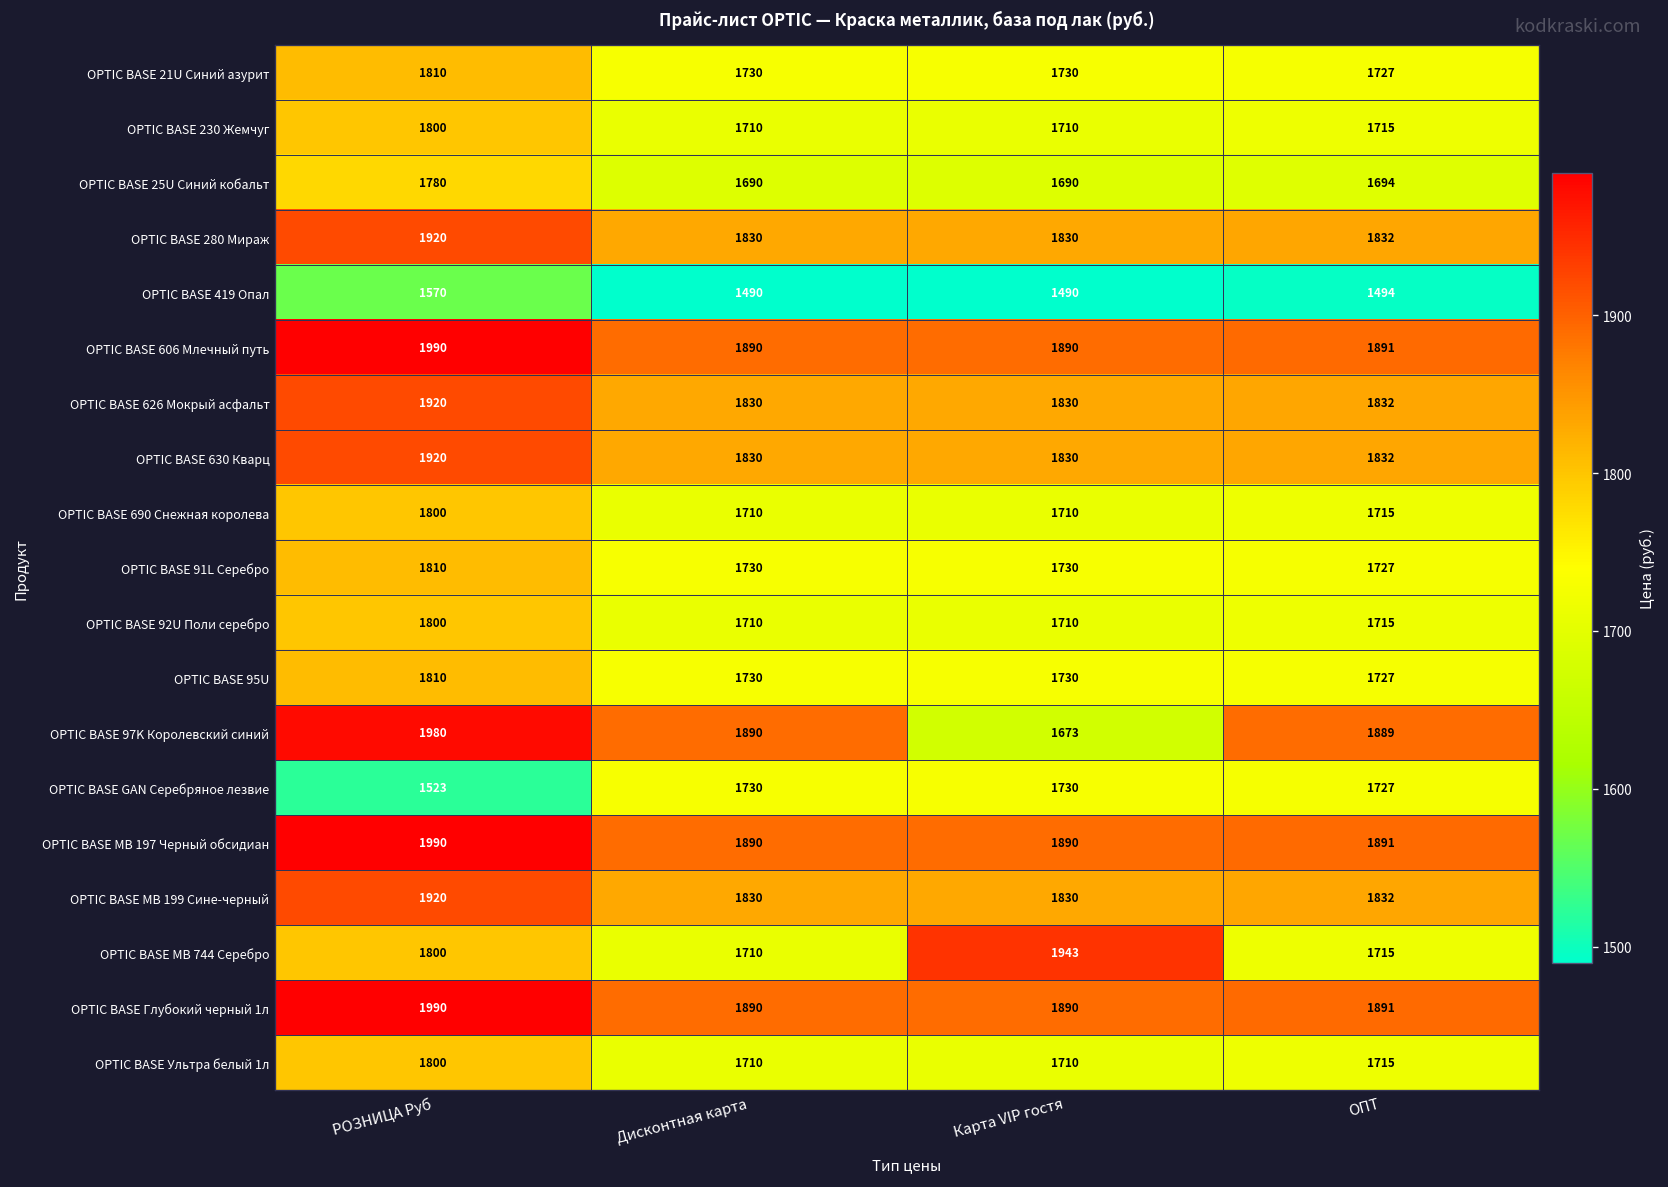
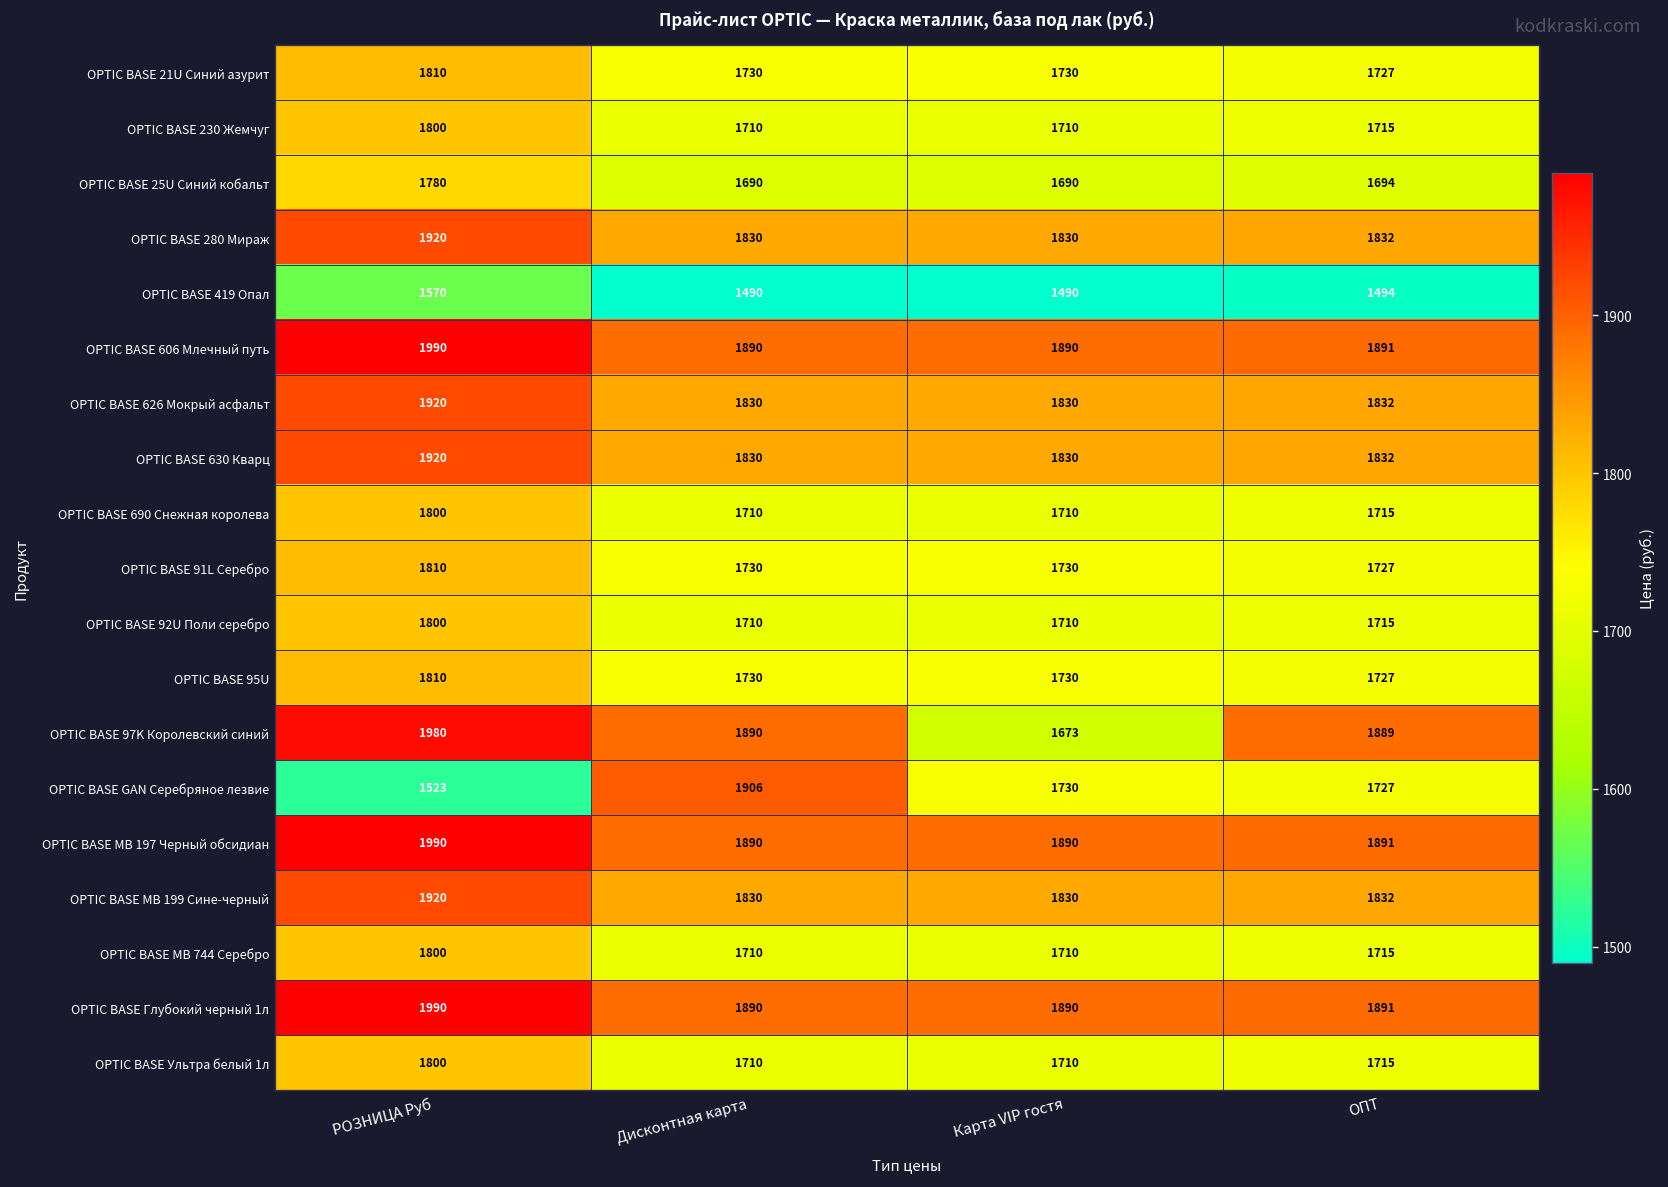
OPTIC BASE GAN Серебряное лезвие, Дисконтная карта: 1730 -> 1906
OPTIC BASE MB 744 Серебро, Карта VIP гостя: 1943 -> 1710
